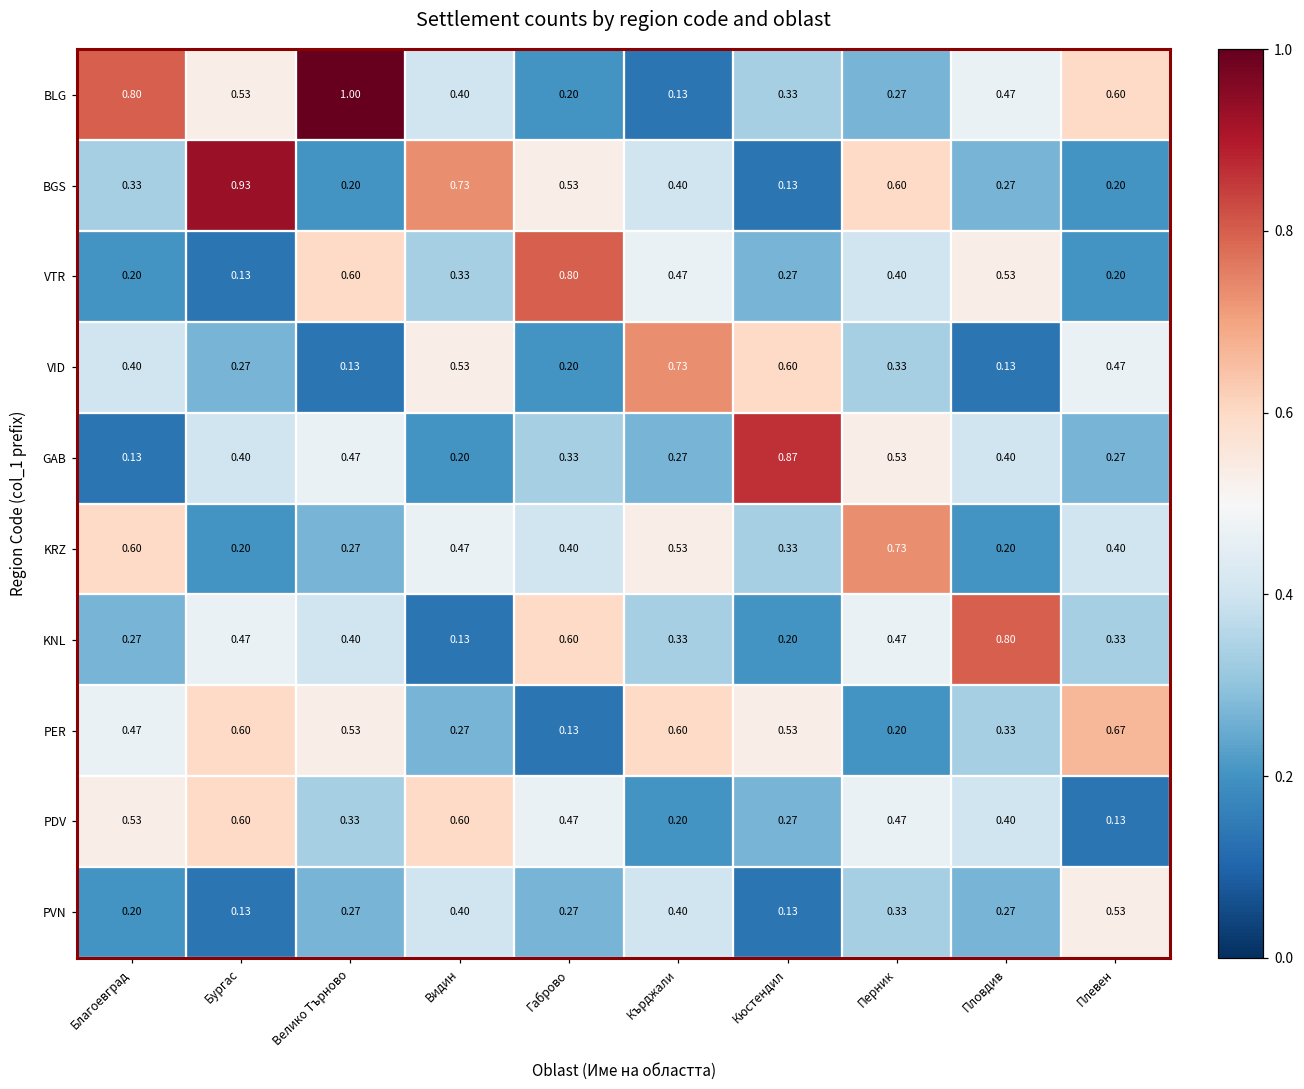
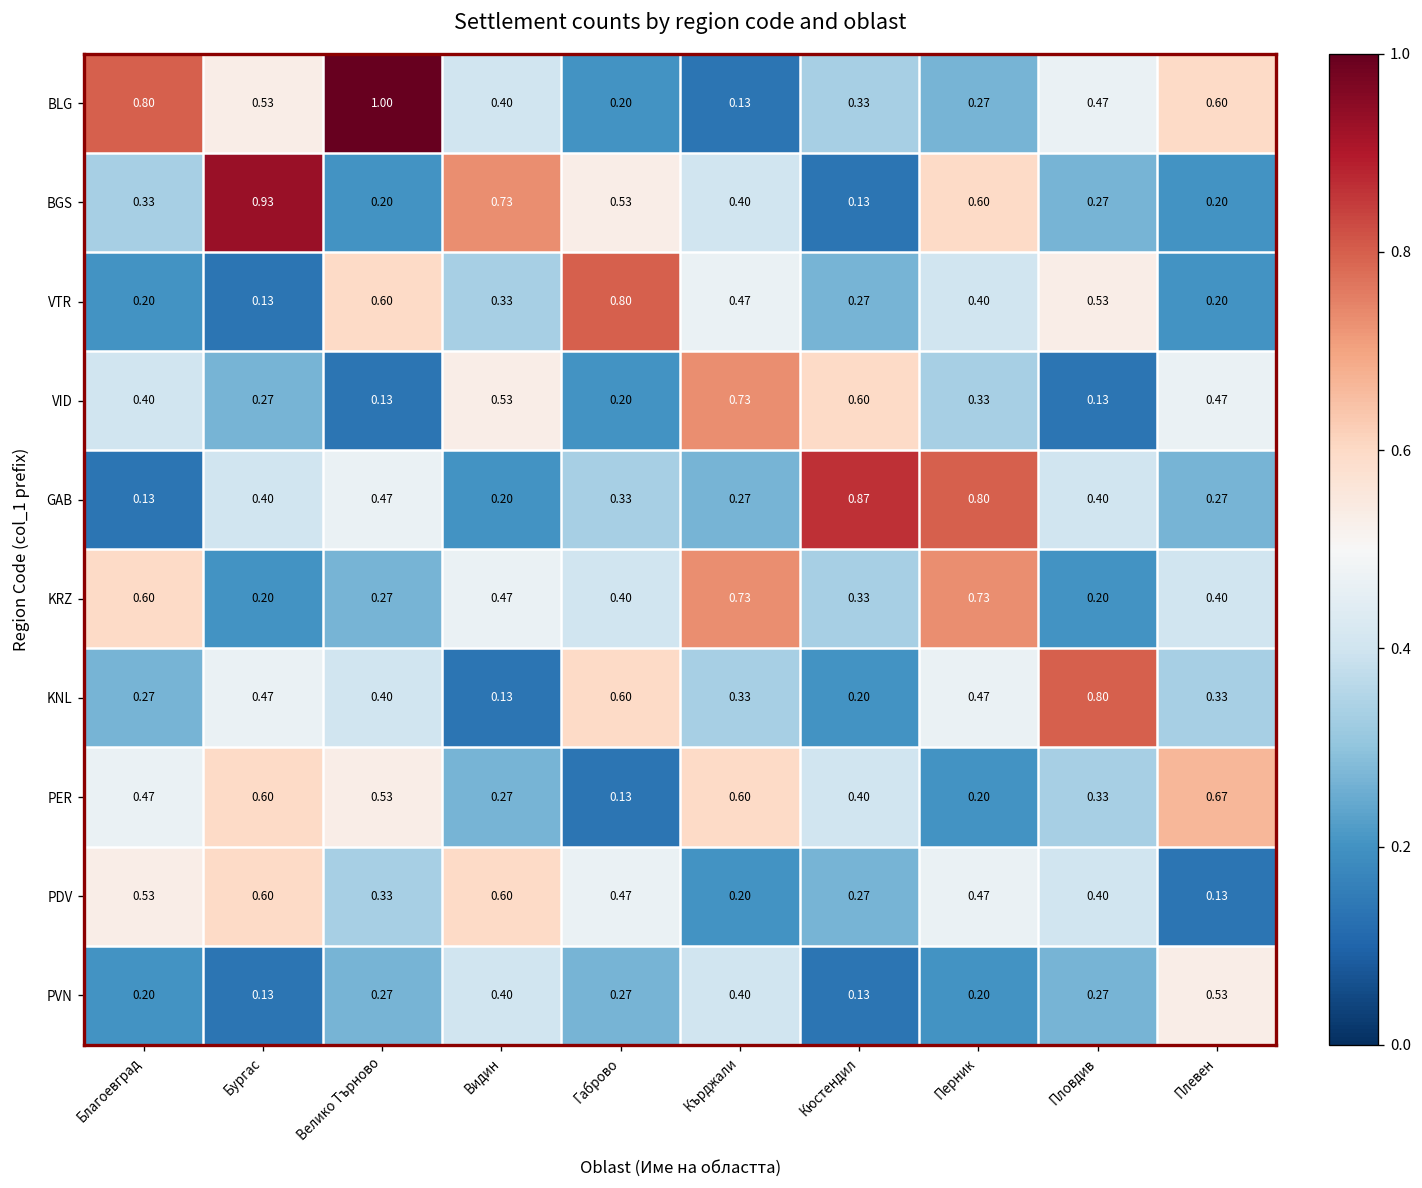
GAB, Перник: 0.53 -> 0.80
KRZ, Кърджали: 0.53 -> 0.73
PER, Кюстендил: 0.53 -> 0.40
PVN, Перник: 0.33 -> 0.20
